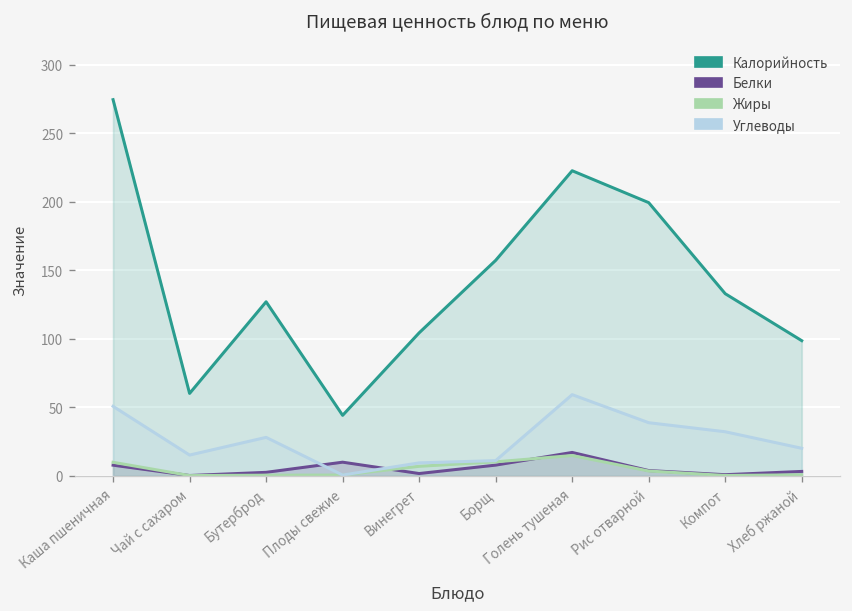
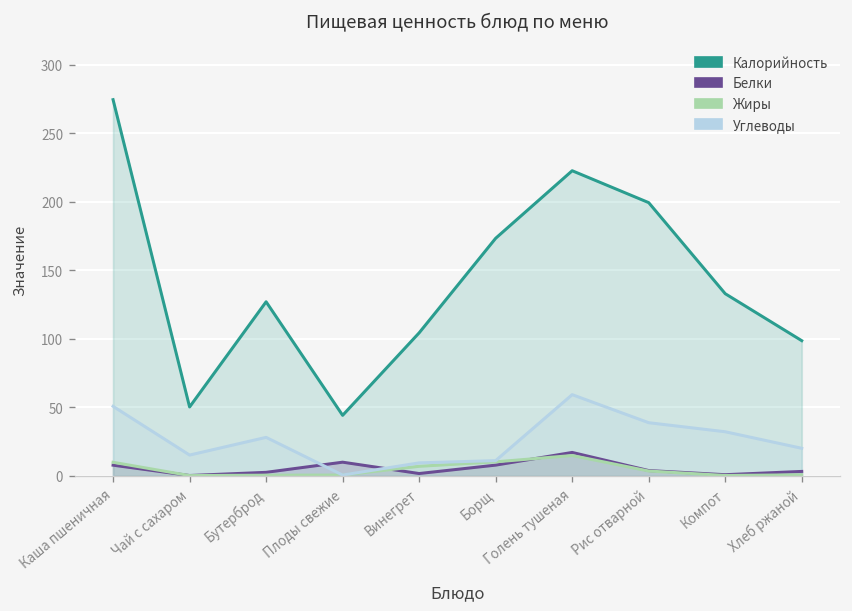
Калорийность, Чай с сахаром: 60 -> 50
Калорийность, Борщ: 157 -> 173
